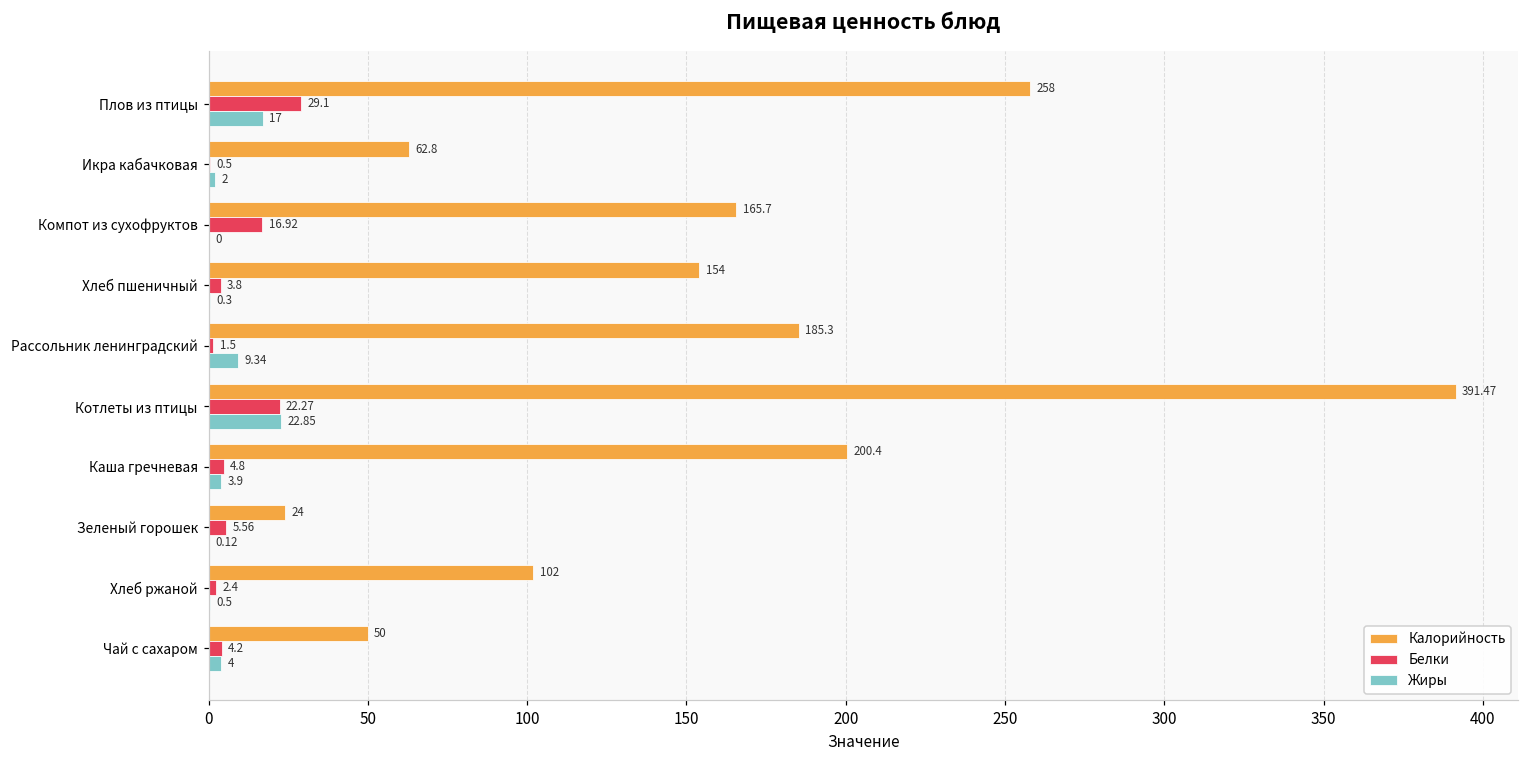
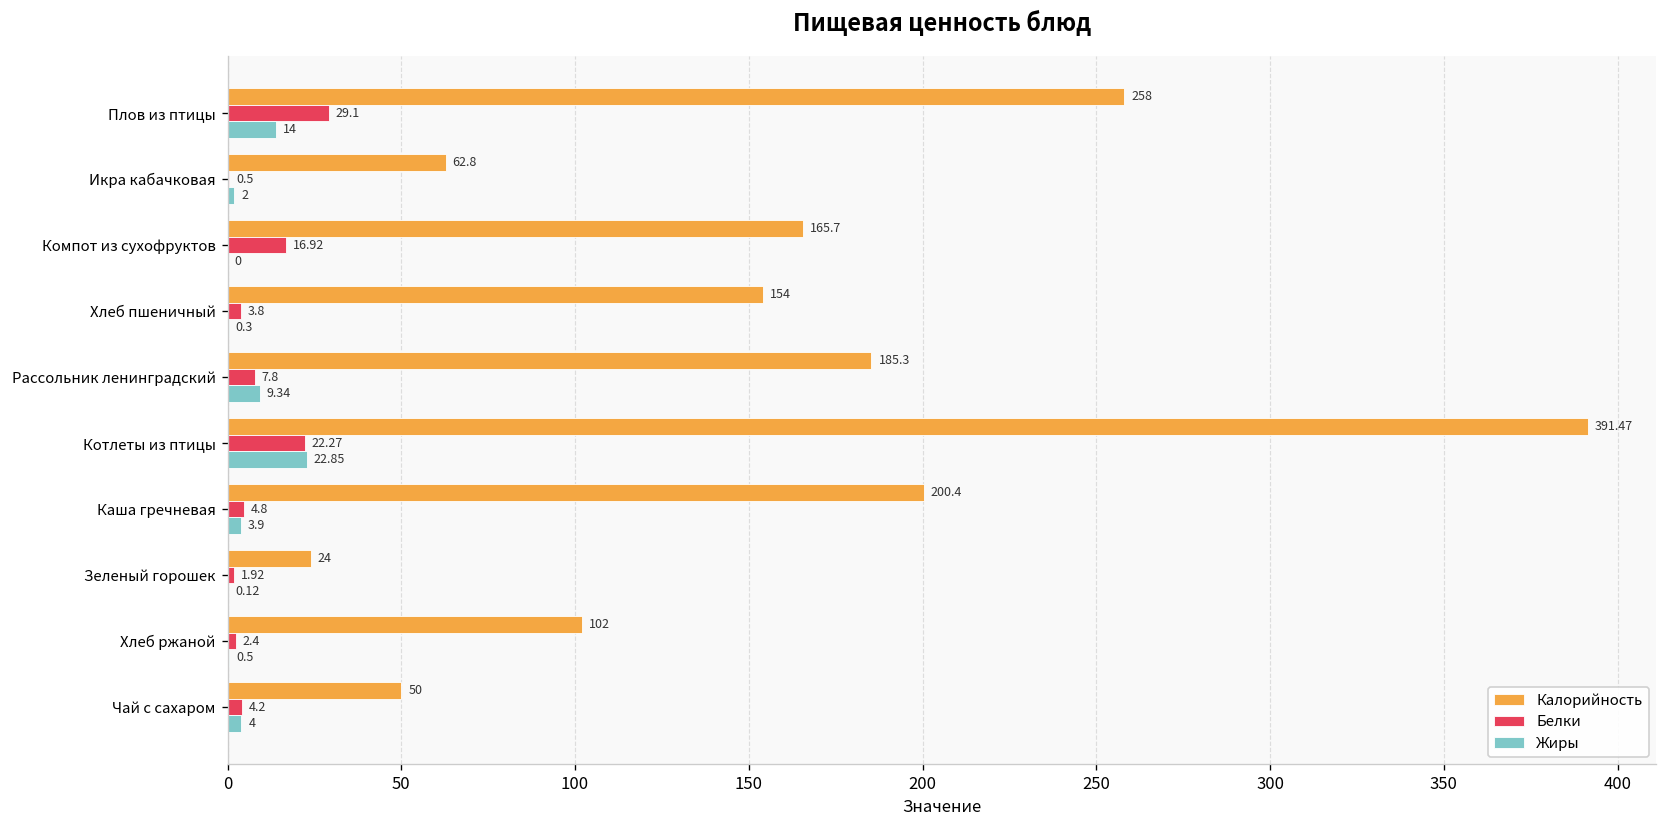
Жиры, Плов из птицы: 17 -> 14
Белки, Рассольник ленинградский: 1.5 -> 7.8
Белки, Зеленый горошек: 5.56 -> 1.92
